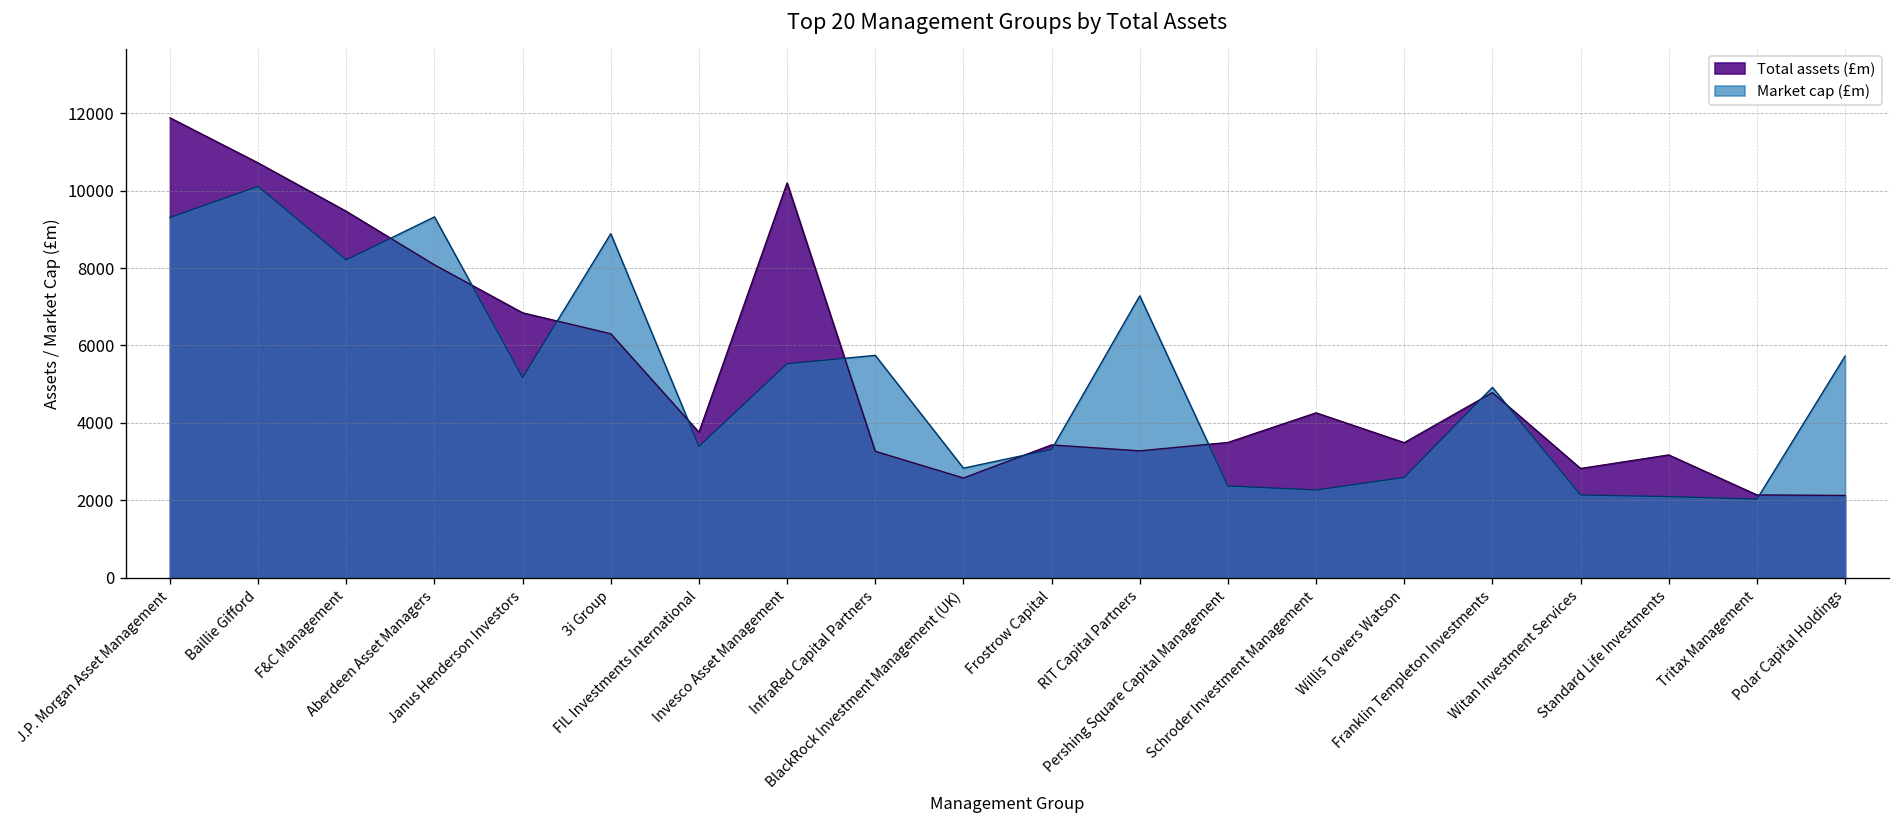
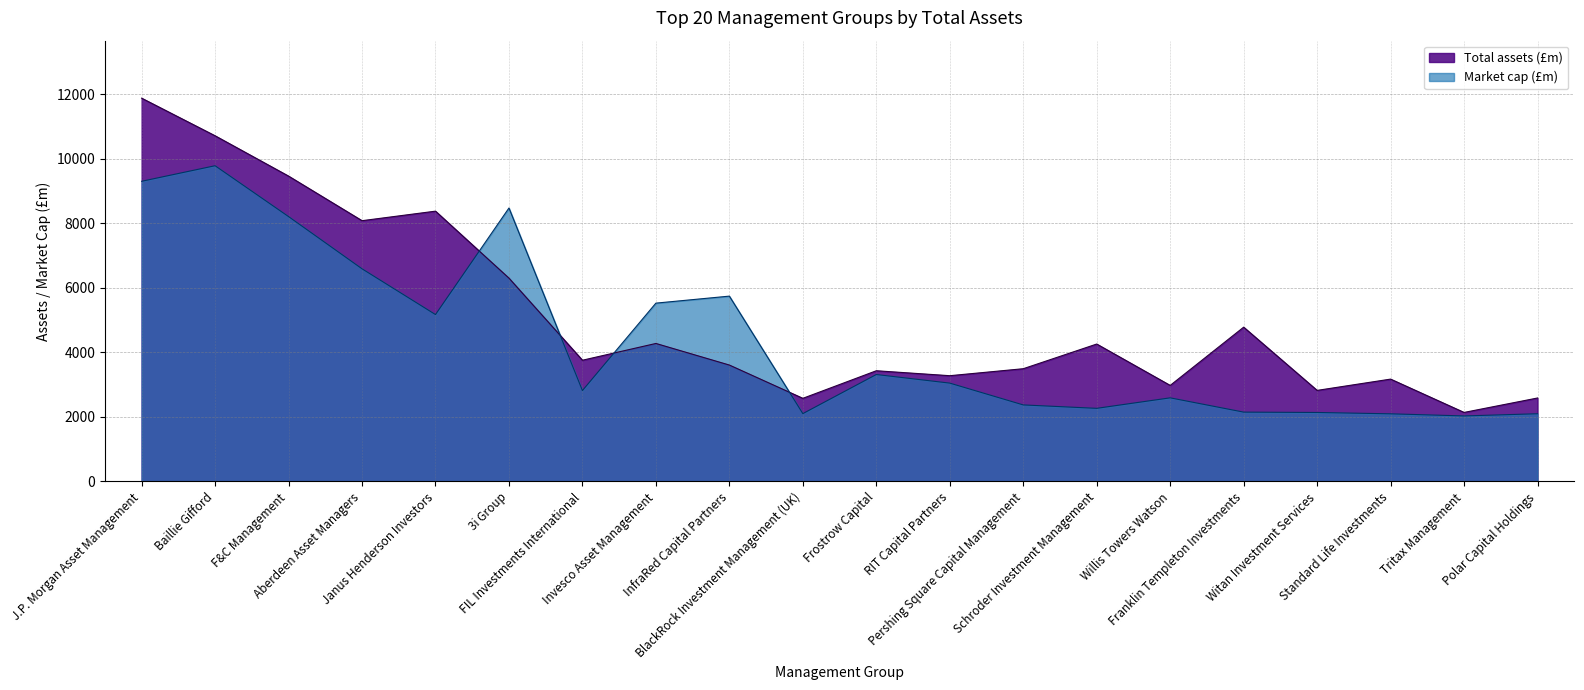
Market cap (£m), Baillie Gifford: 10100 -> 9800
Market cap (£m), Aberdeen Asset Managers: 9300 -> 6600
Total assets (£m), Janus Henderson Investors: 6800 -> 8400
Market cap (£m), 3i Group: 8900 -> 8500
Market cap (£m), FIL Investments International: 3400 -> 2800
Total assets (£m), Invesco Asset Management: 10200 -> 4300
Total assets (£m), InfraRed Capital Partners: 3300 -> 3600
Market cap (£m), BlackRock Investment Management (UK): 2800 -> 2100
Market cap (£m), RIT Capital Partners: 7300 -> 3000
Total assets (£m), Willis Towers Watson: 3500 -> 3000
Market cap (£m), Franklin Templeton Investments: 4900 -> 2100
Total assets (£m), Polar Capital Holdings: 2100 -> 2600
Market cap (£m), Polar Capital Holdings: 5700 -> 2100
